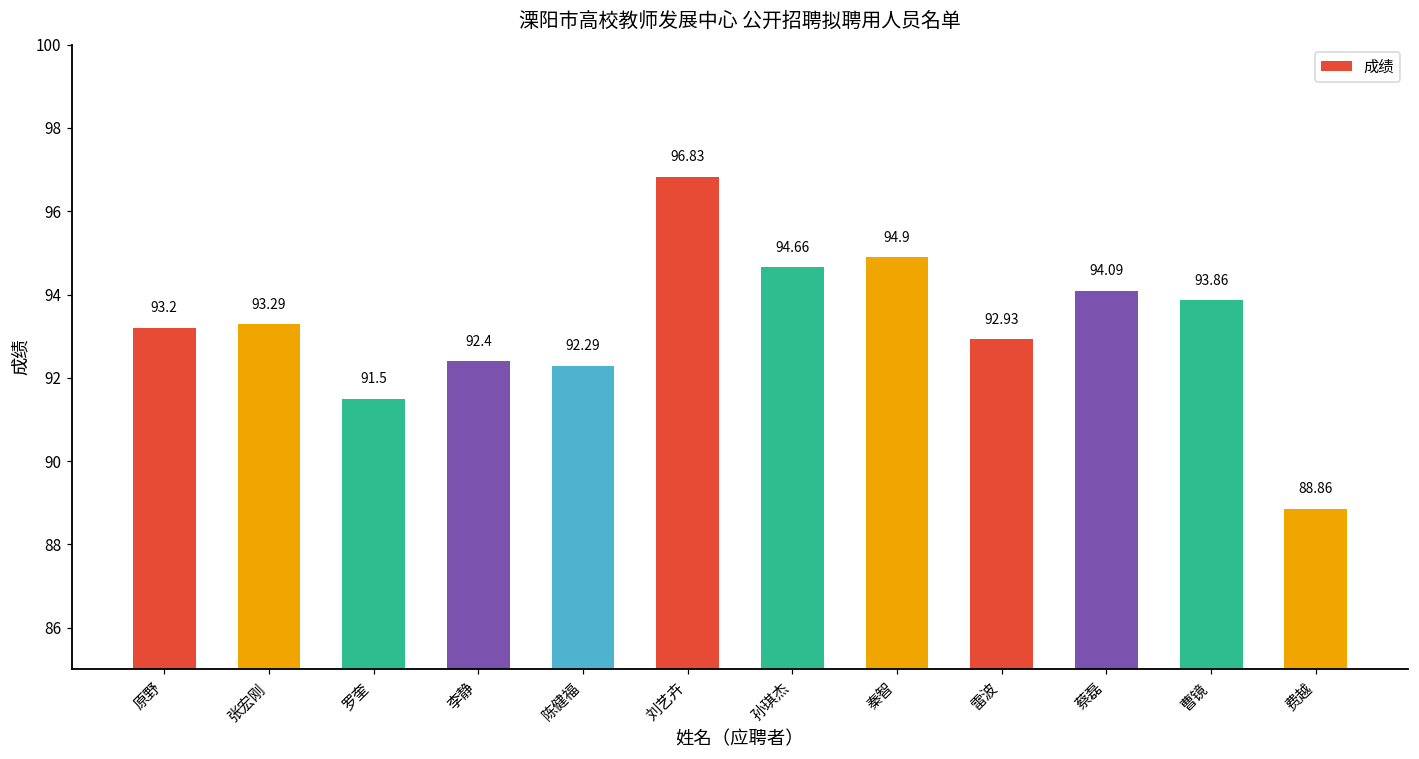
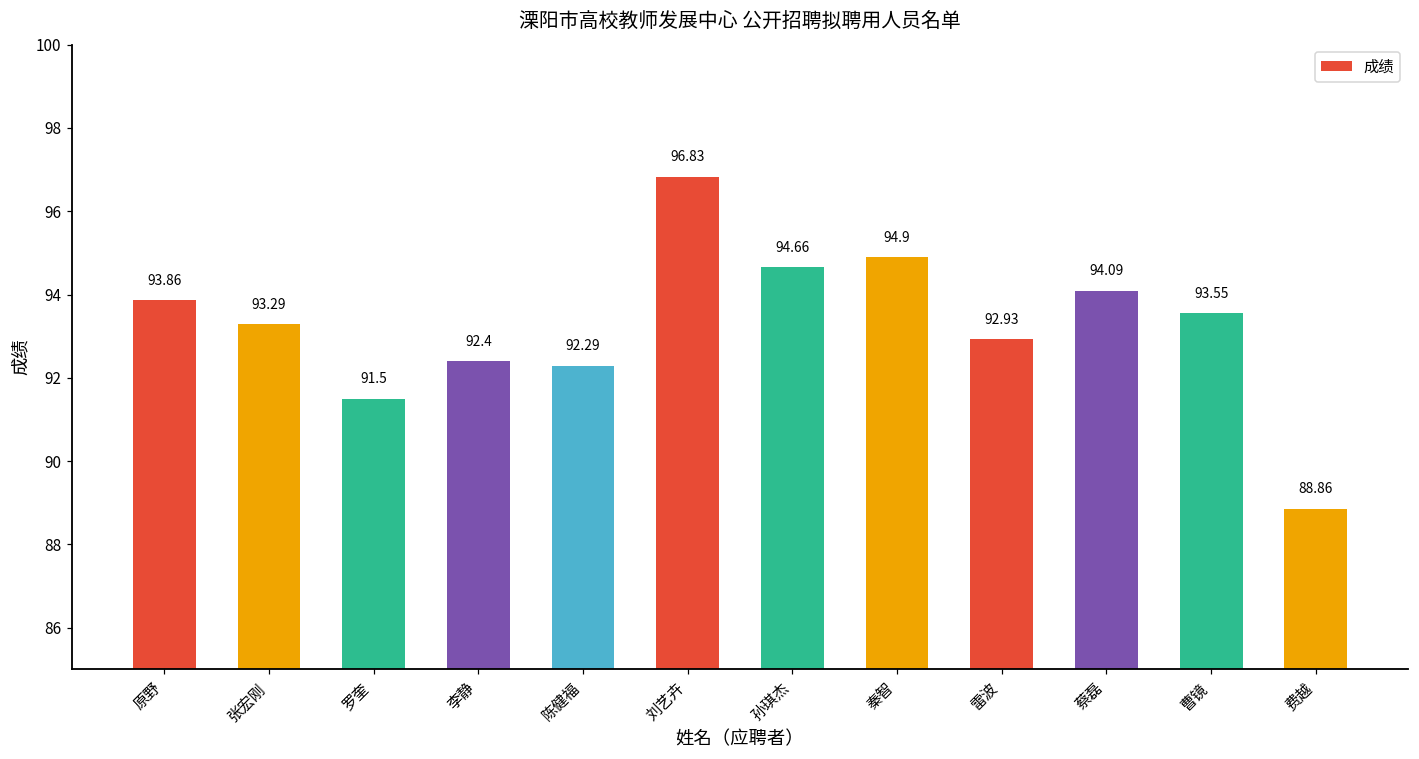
原野: 93.2 -> 93.86
曹镜: 93.86 -> 93.55
